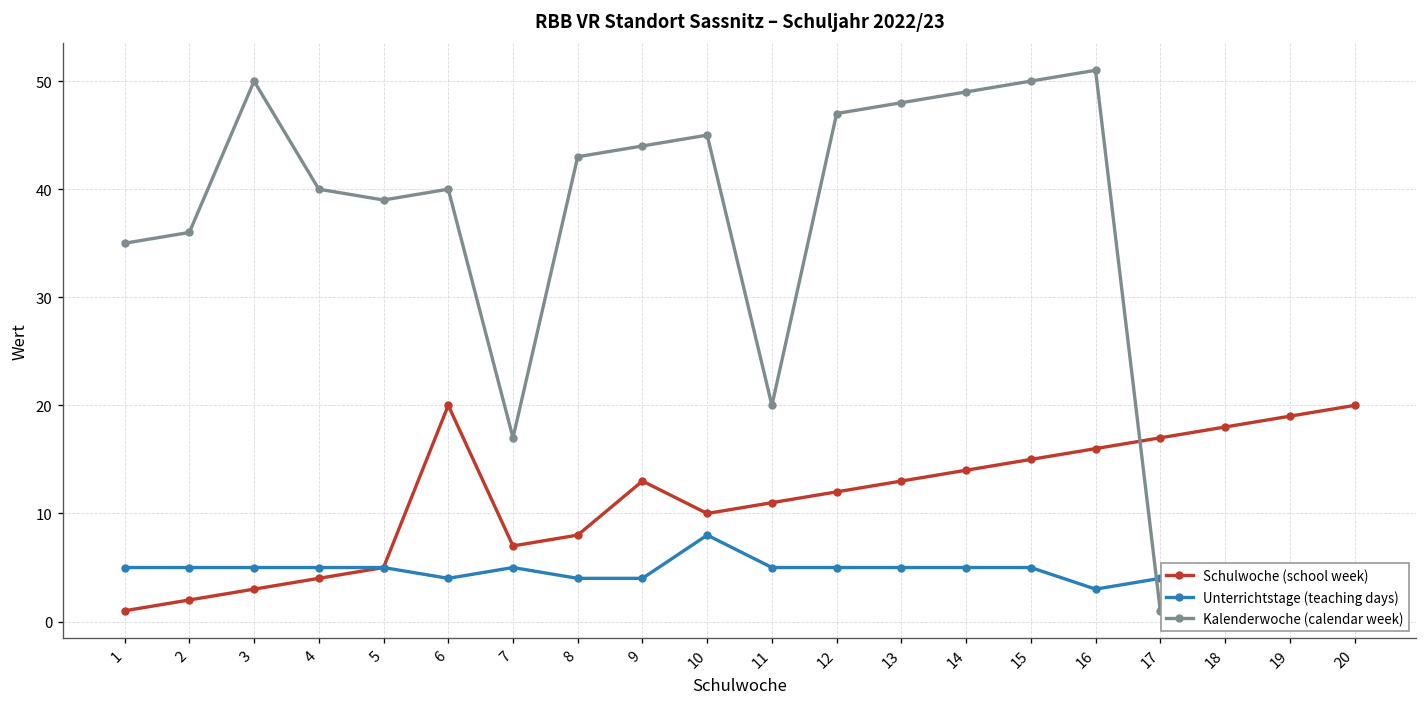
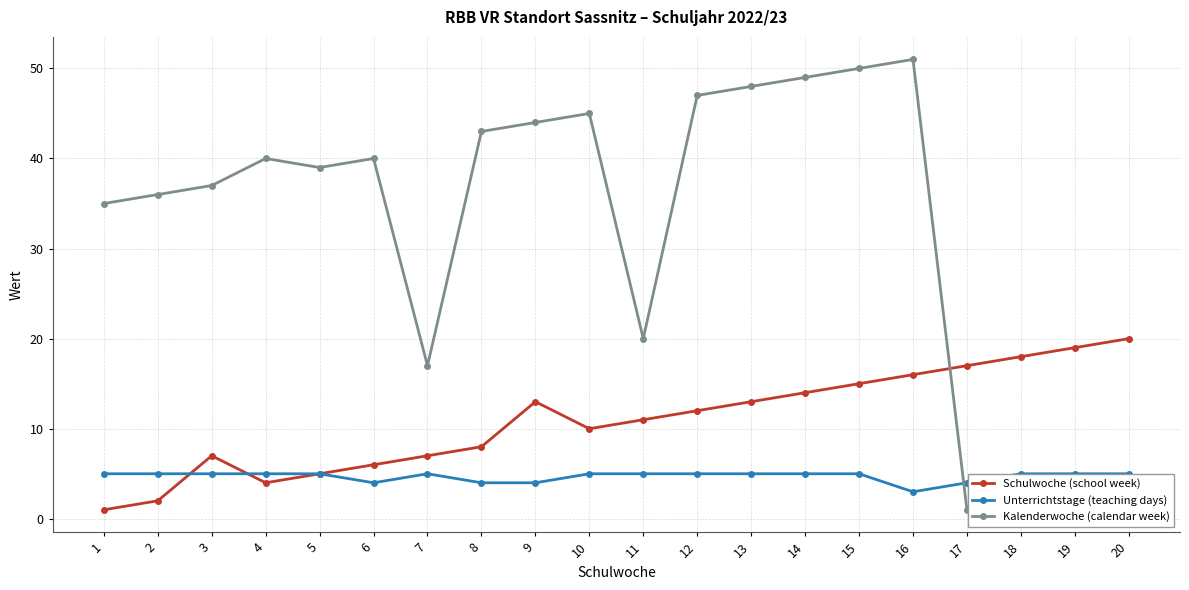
Schulwoche (school week), 3: 3 -> 7
Kalenderwoche (calendar week), 3: 50 -> 37
Schulwoche (school week), 6: 20 -> 6
Unterrichtstage (teaching days), 10: 8 -> 5
